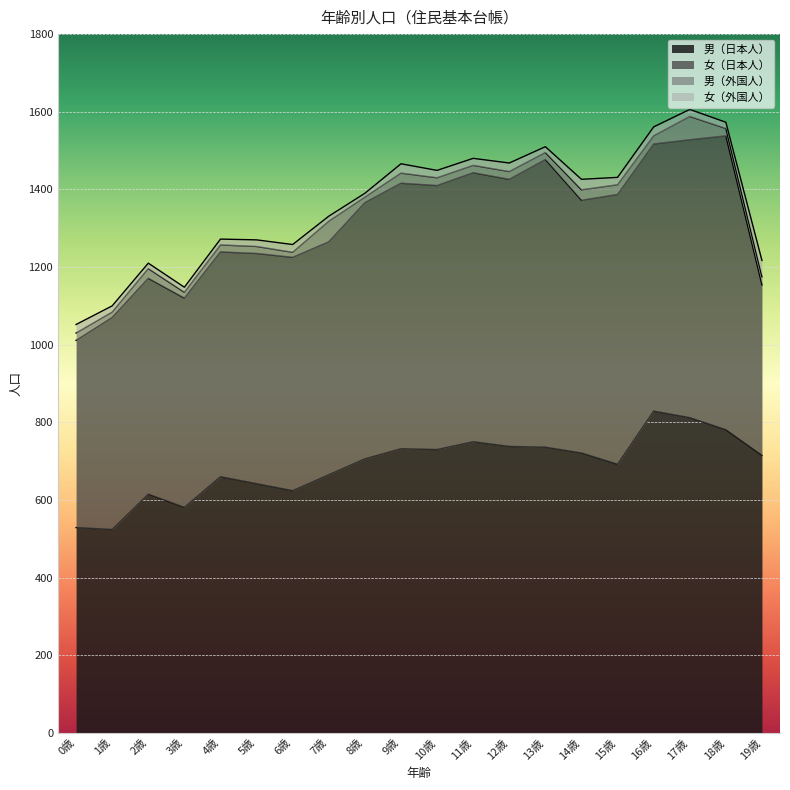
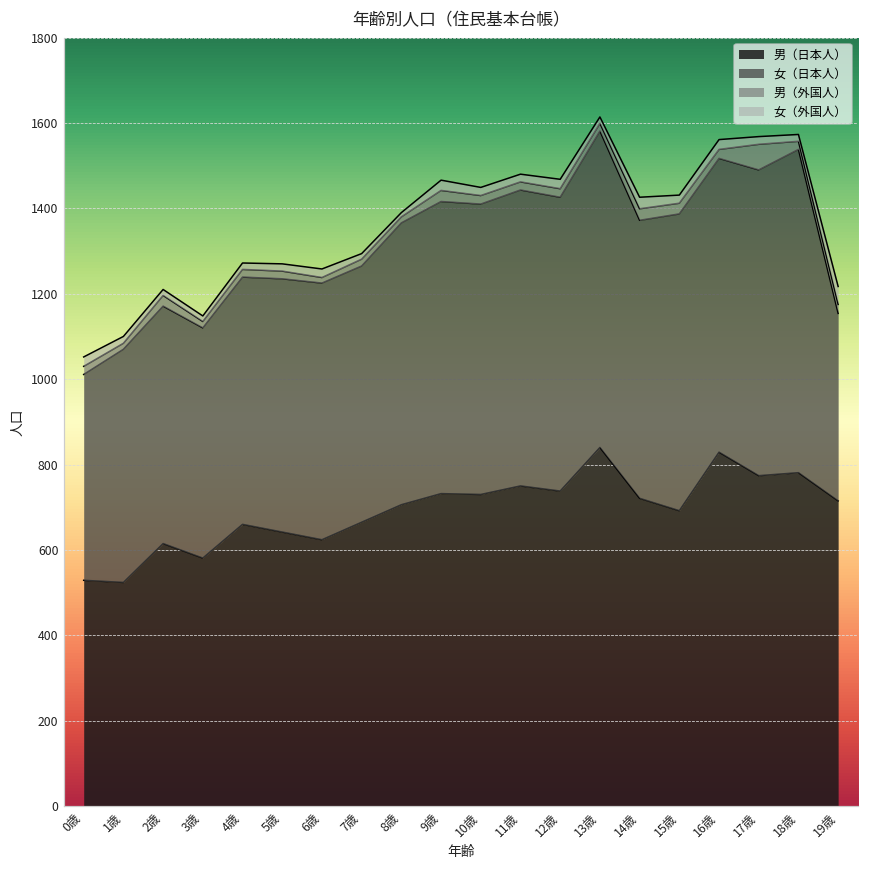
男（外国人）, 7歳: 50 -> 20
男（日本人）, 13歳: 740 -> 840
男（日本人）, 17歳: 810 -> 770
